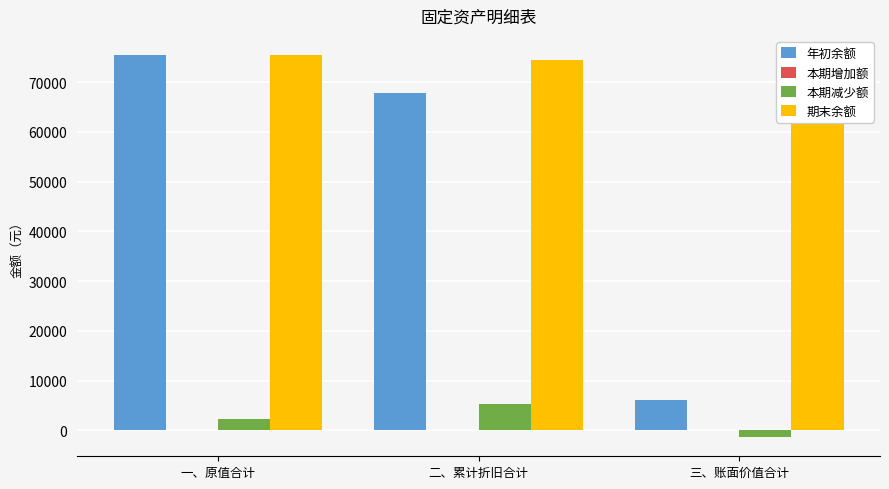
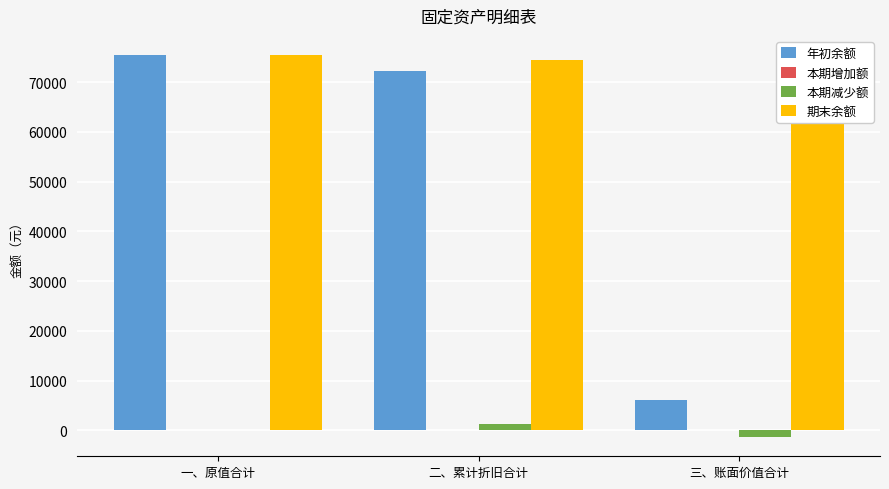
本期减少额, 一、原值合计: 2000 -> 0
年初余额, 二、累计折旧合计: 68000 -> 72000
本期减少额, 二、累计折旧合计: 5000 -> 1000
